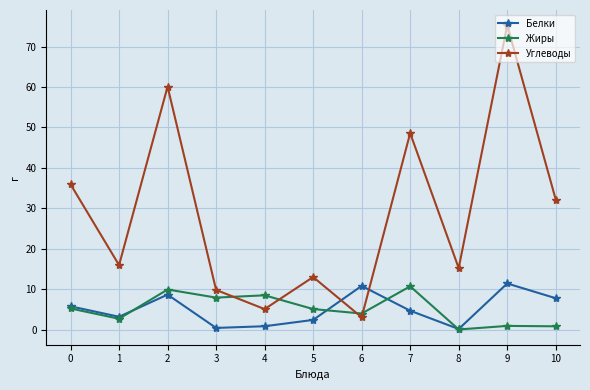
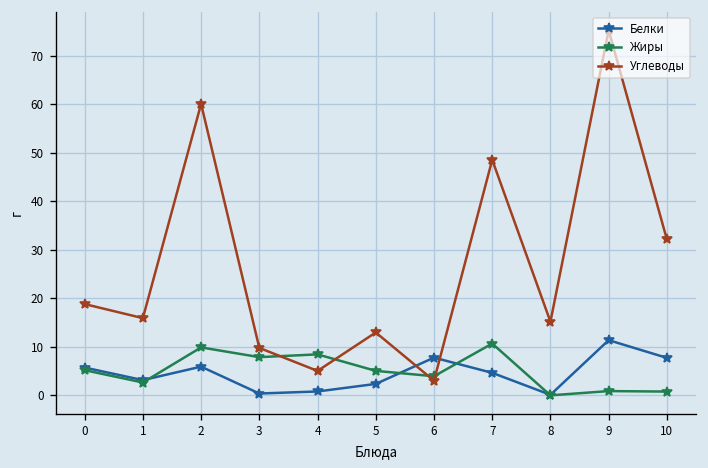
Углеводы, 0: 36 -> 19
Белки, 2: 9 -> 6
Белки, 6: 11 -> 8
